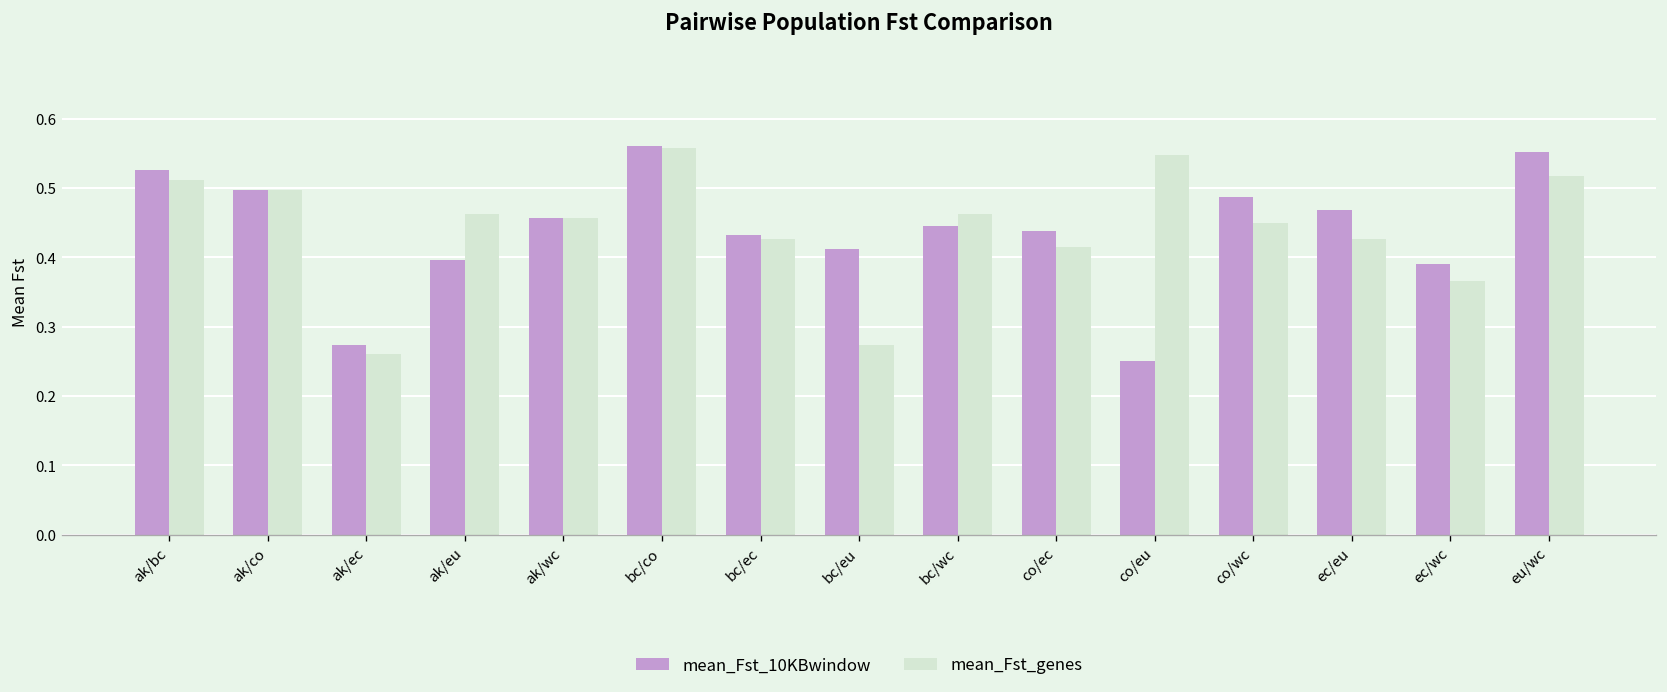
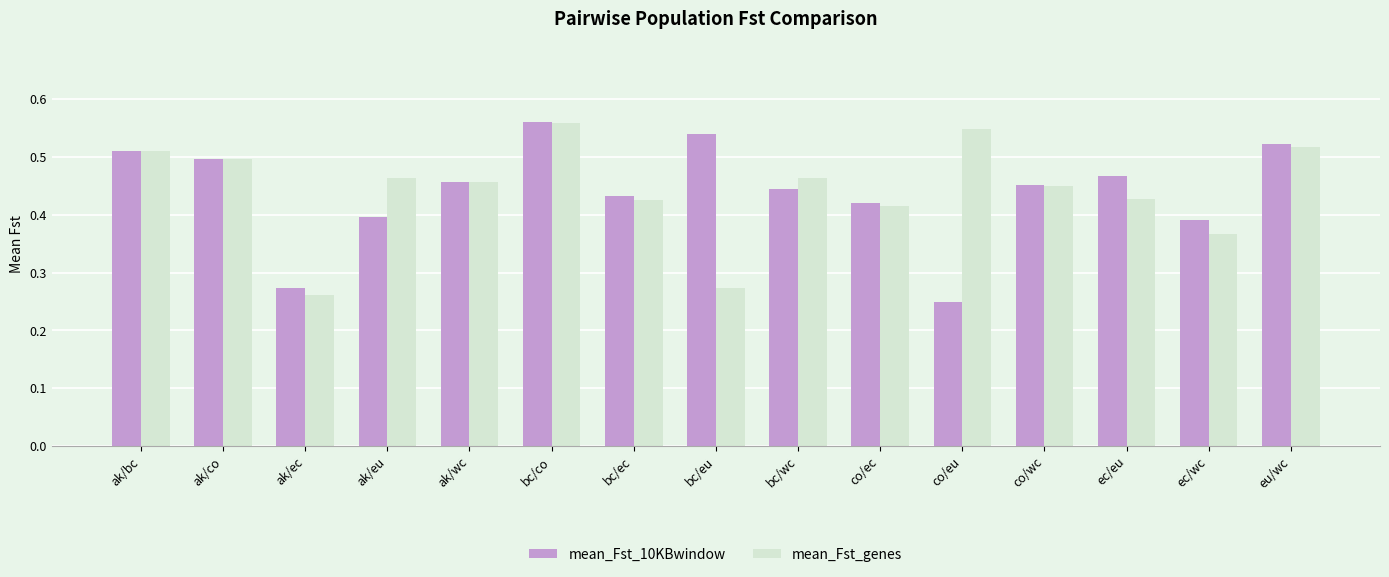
mean_Fst_10KBwindow, ak/bc: 0.53 -> 0.51
mean_Fst_10KBwindow, bc/eu: 0.41 -> 0.54
mean_Fst_10KBwindow, co/ec: 0.44 -> 0.42
mean_Fst_10KBwindow, co/wc: 0.49 -> 0.45
mean_Fst_10KBwindow, eu/wc: 0.55 -> 0.52
